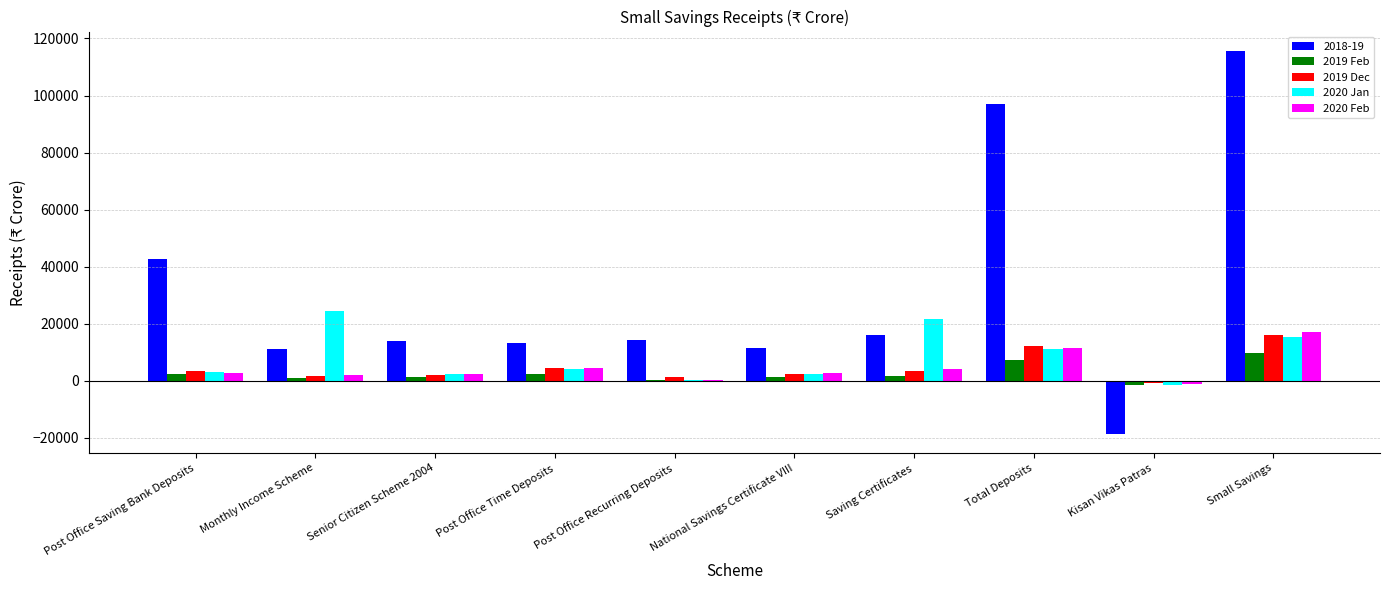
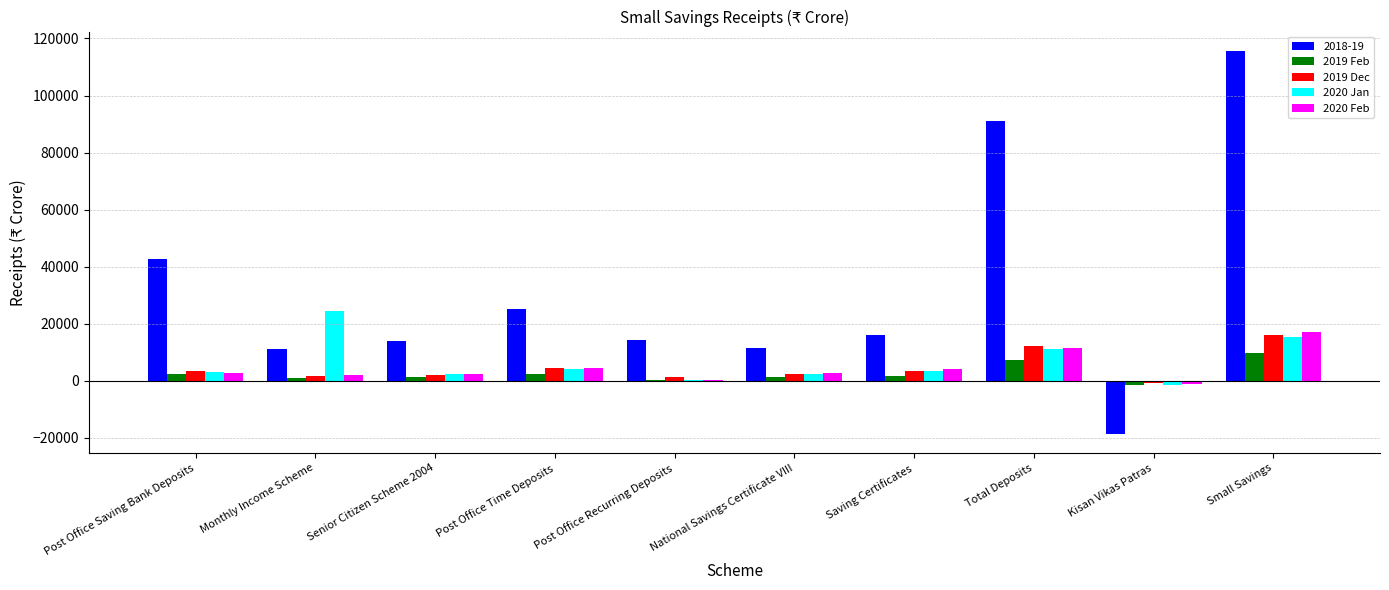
2018-19, Post Office Time Deposits: 13000 -> 25000
2020 Jan, Saving Certificates: 22000 -> 4000
2018-19, Total Deposits: 97000 -> 91000
